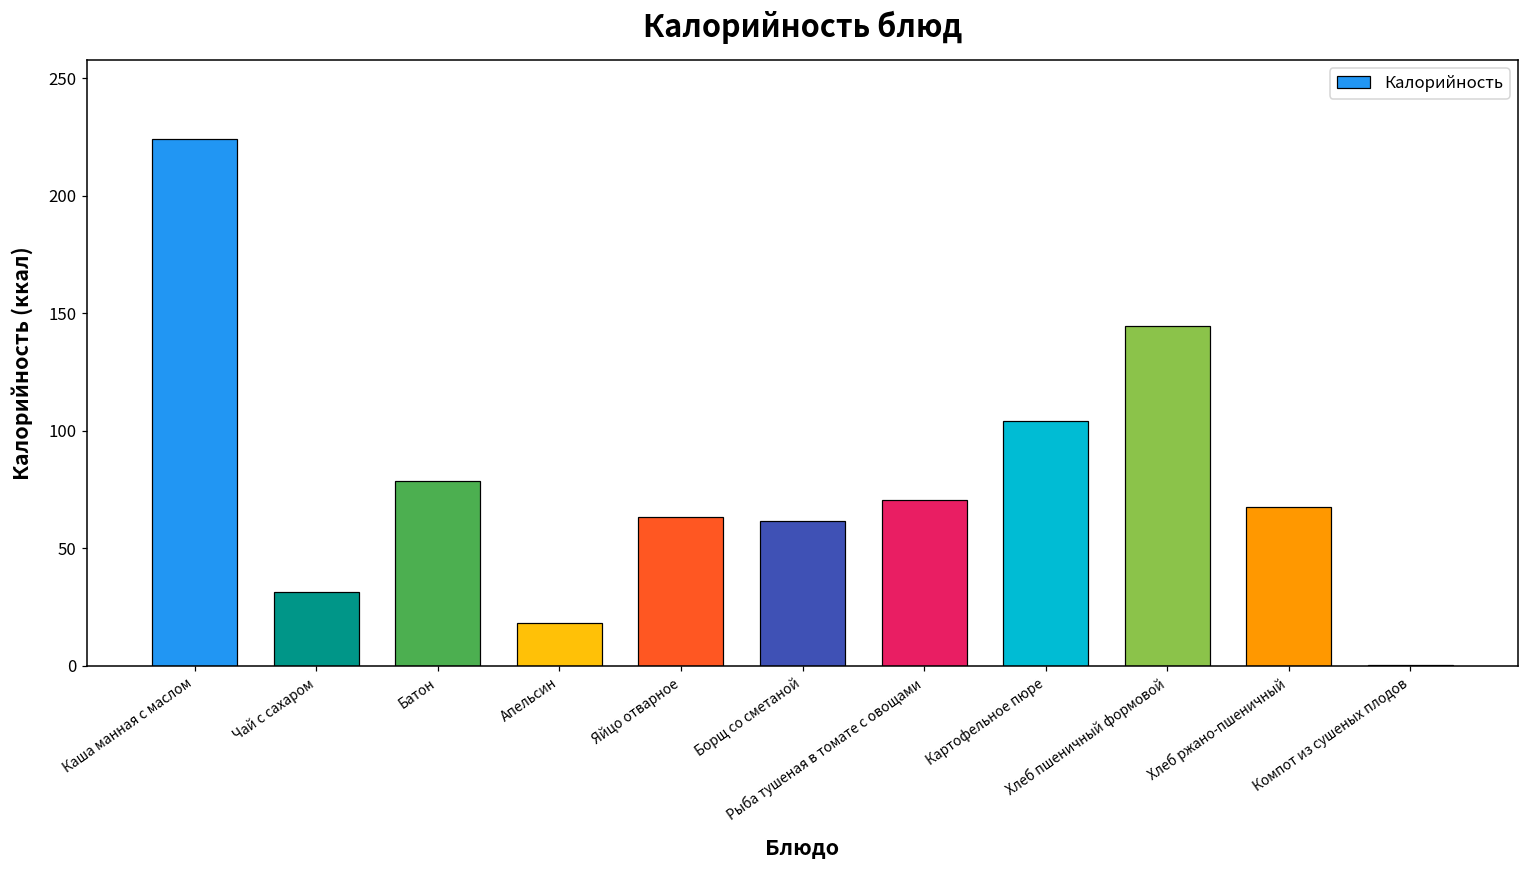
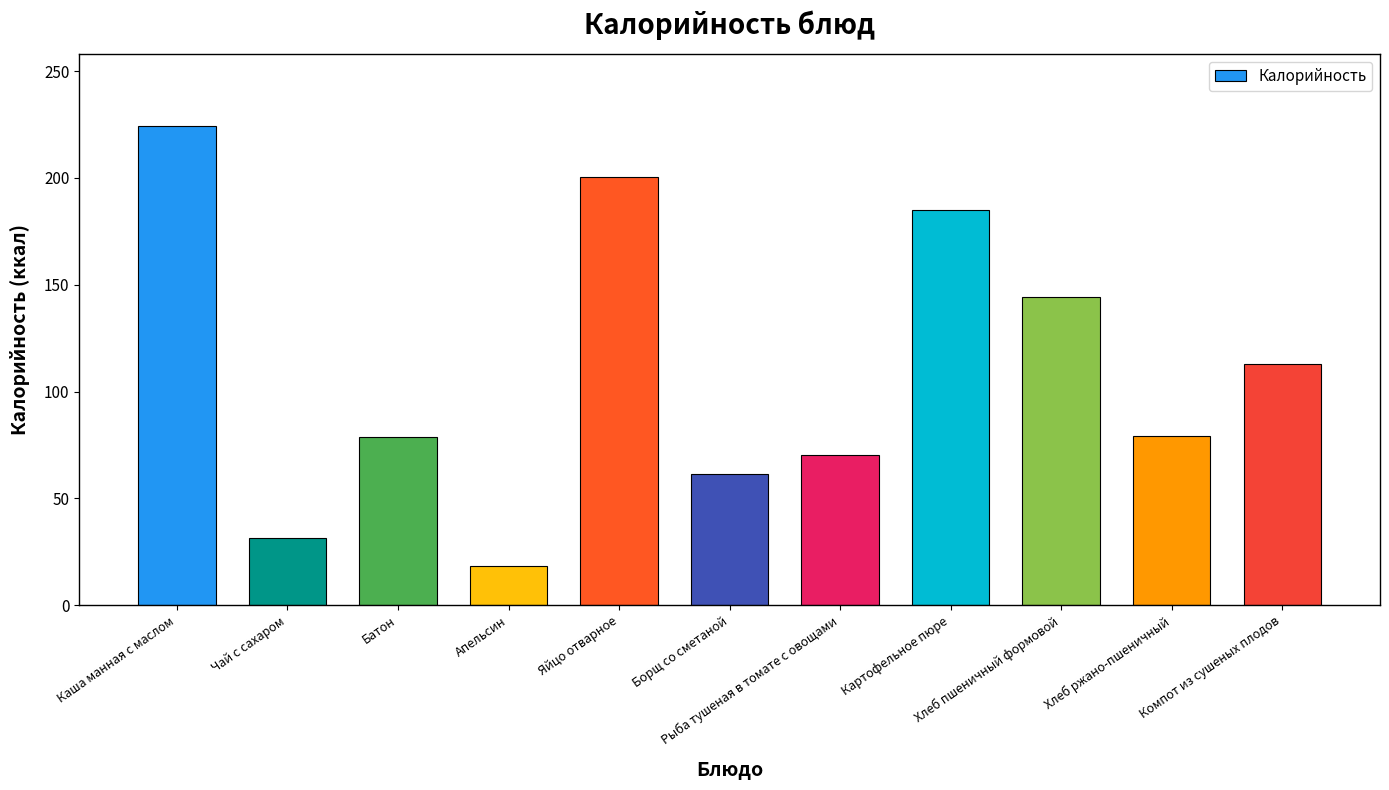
Яйцо отварное: 63 -> 201
Картофельное пюре: 104 -> 185
Хлеб ржано-пшеничный: 67 -> 79
Компот из сушеных плодов: 0 -> 113
